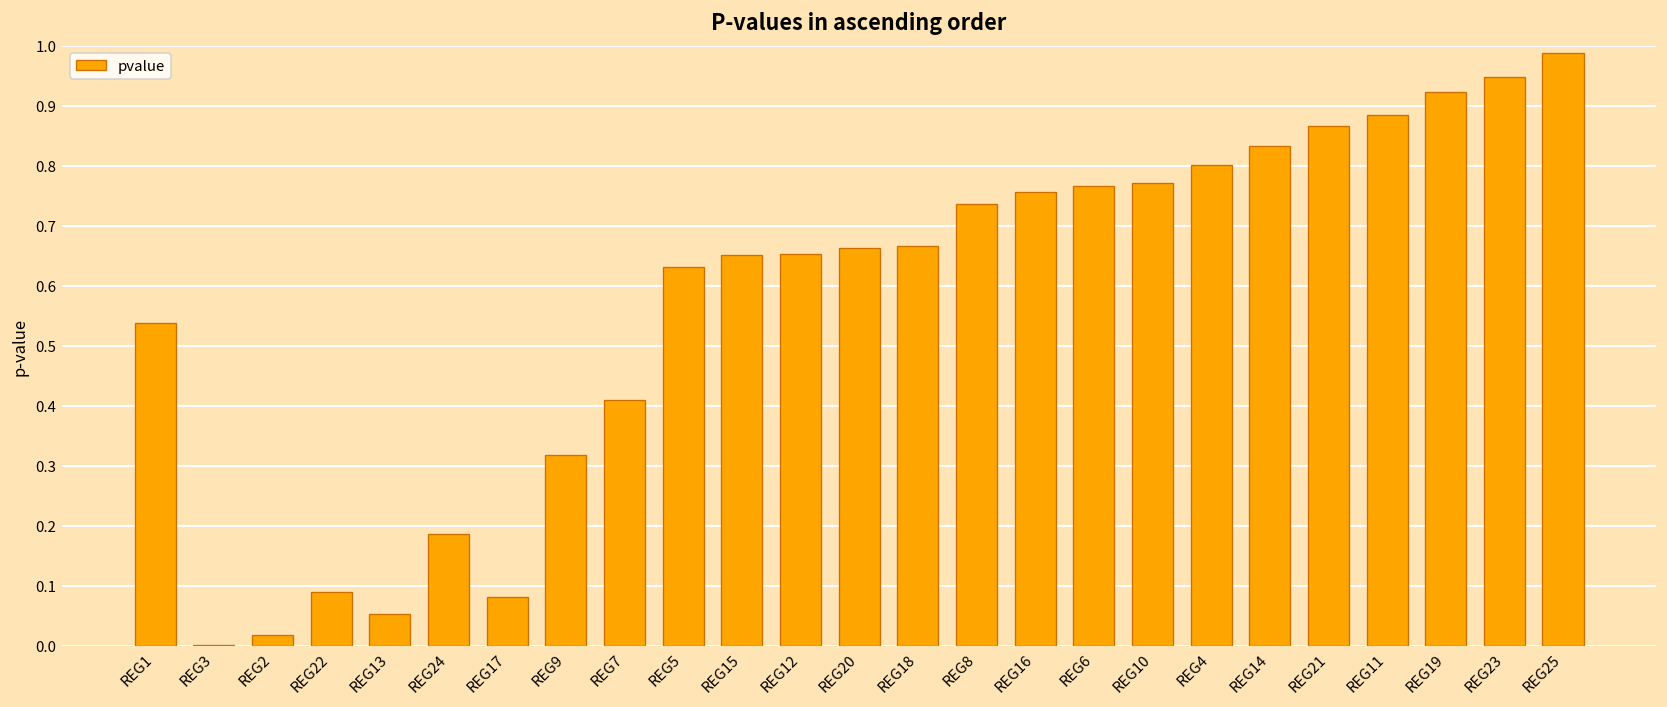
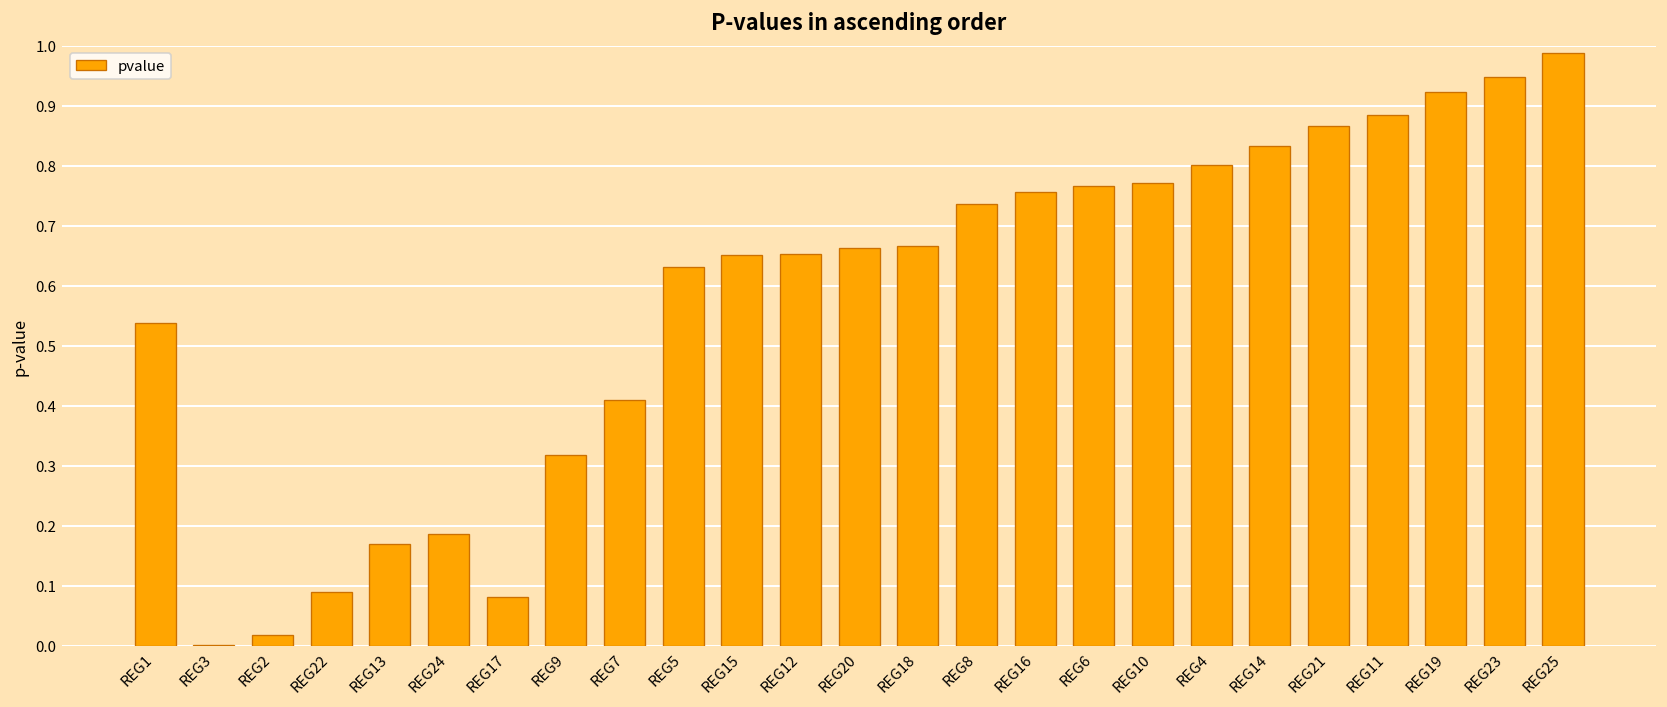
REG13: 0.05 -> 0.17
